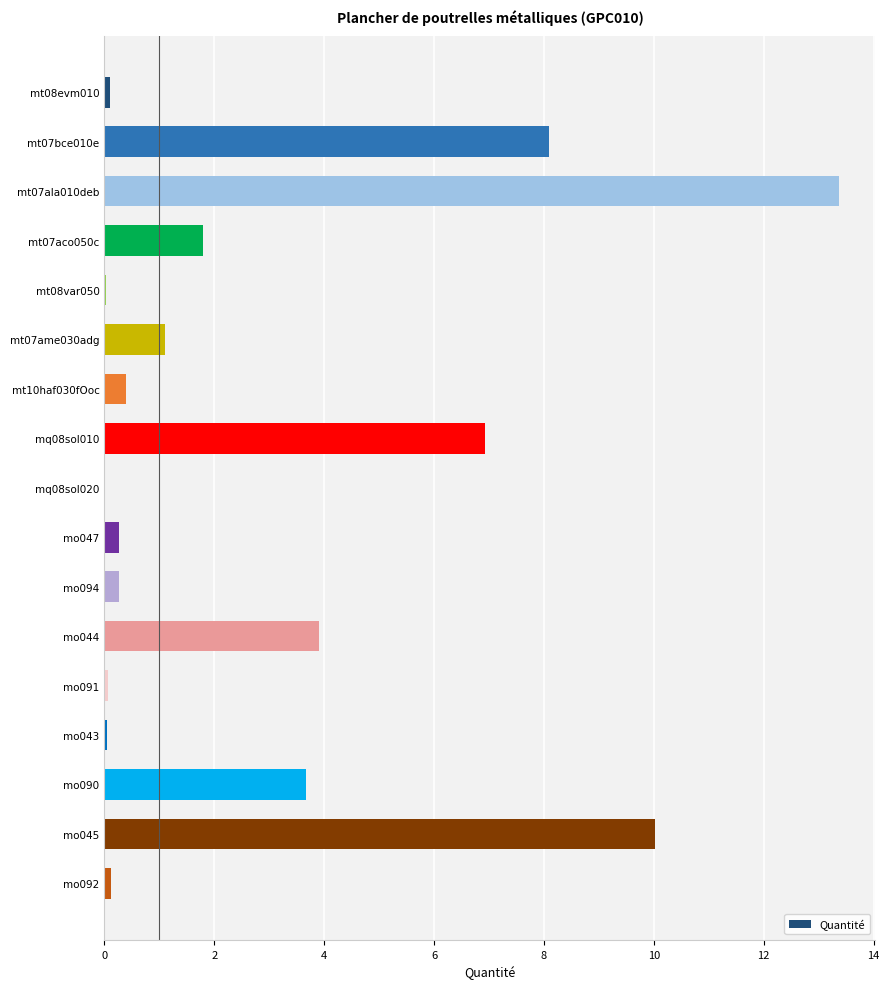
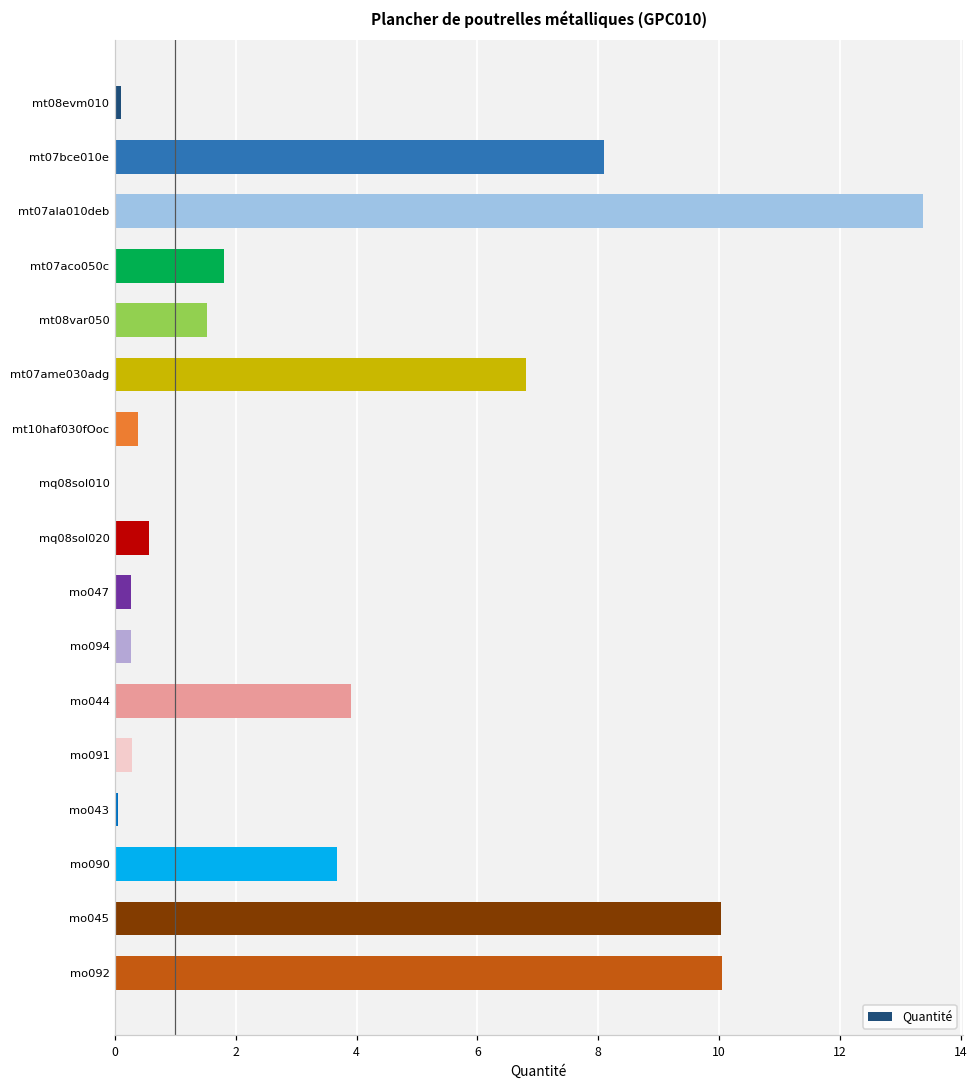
mt08var050: 0.0 -> 1.5
mt07ame030adg: 1.1 -> 6.8
mq08sol010: 6.9 -> 0.0
mq08sol020: 0.0 -> 0.6
mo091: 0.1 -> 0.3
mo092: 0.1 -> 10.0
